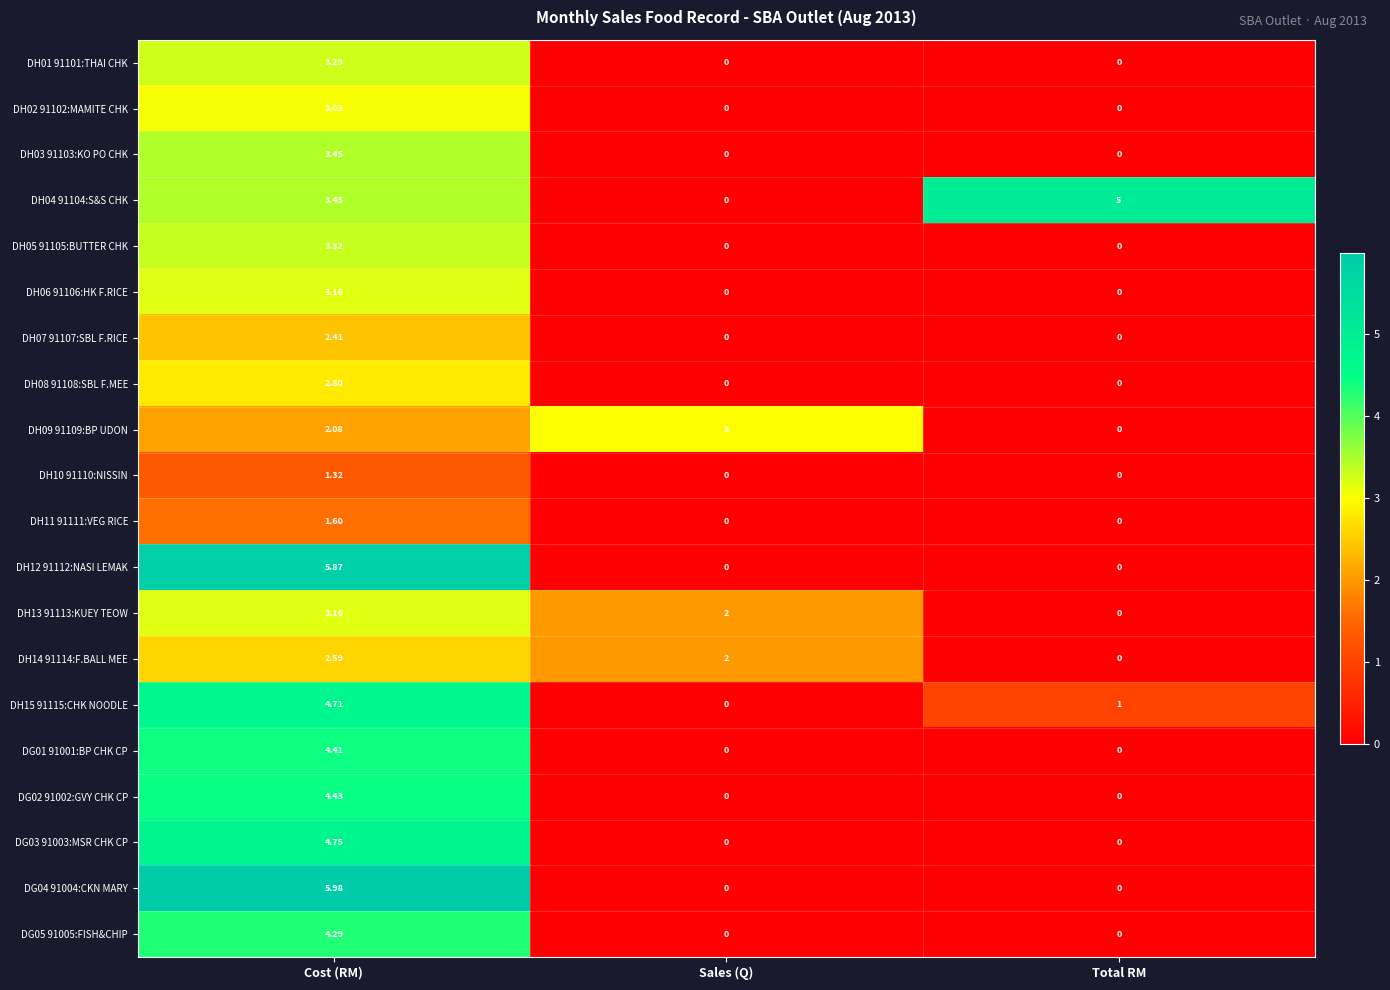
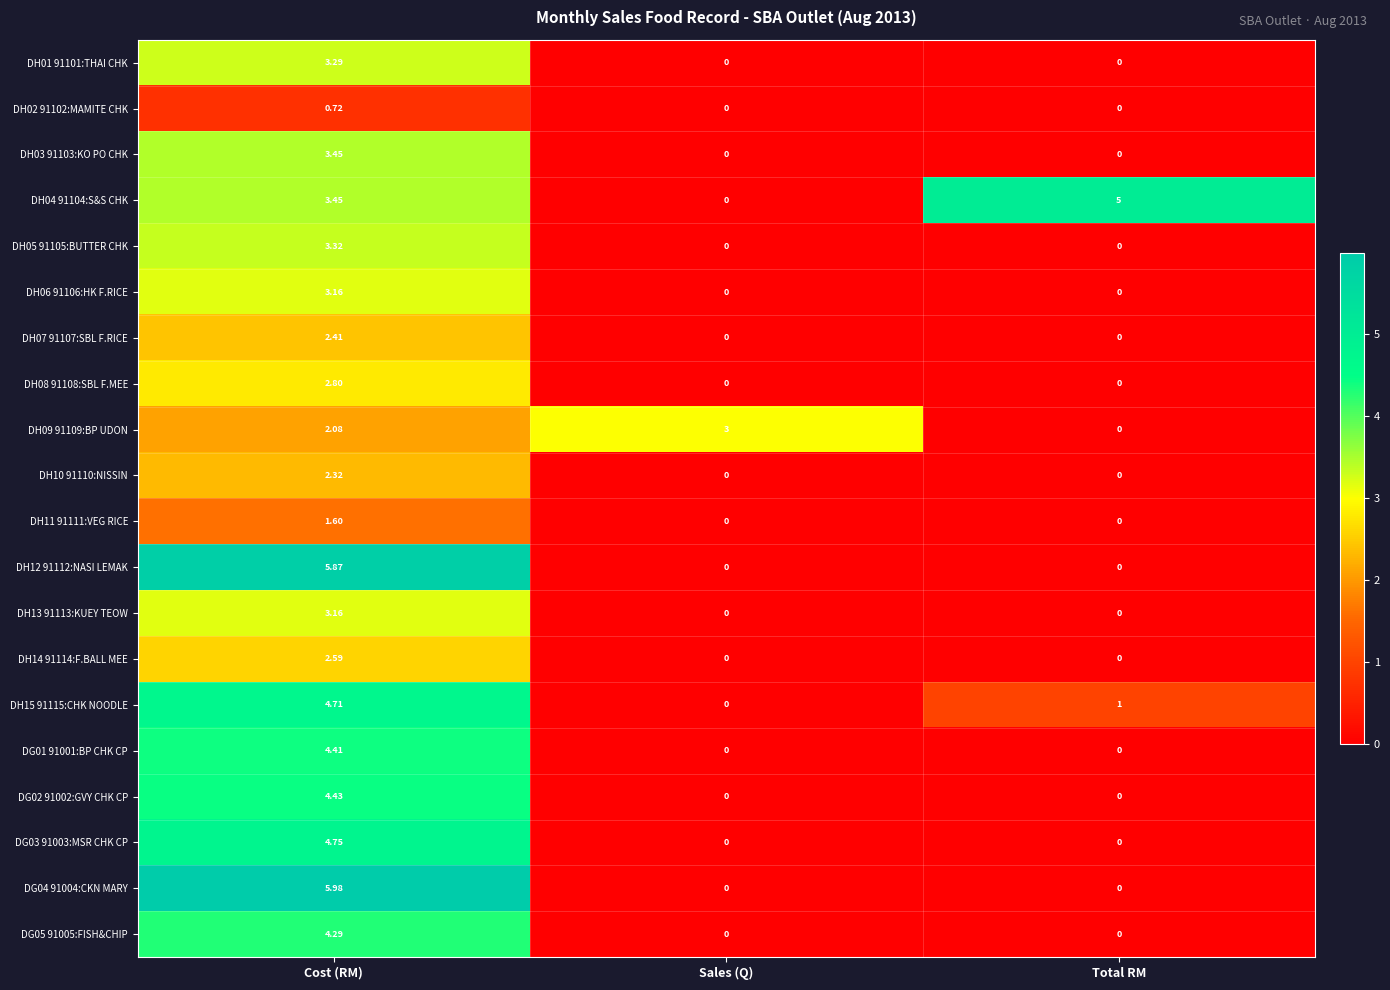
DH02 91102:MAMITE CHK, Cost (RM): 3.02 -> 0.72
DH10 91110:NISSIN, Cost (RM): 1.32 -> 2.32
DH13 91113:KUEY TEOW, Sales (Q): 2 -> 0
DH14 91114:F.BALL MEE, Sales (Q): 2 -> 0
